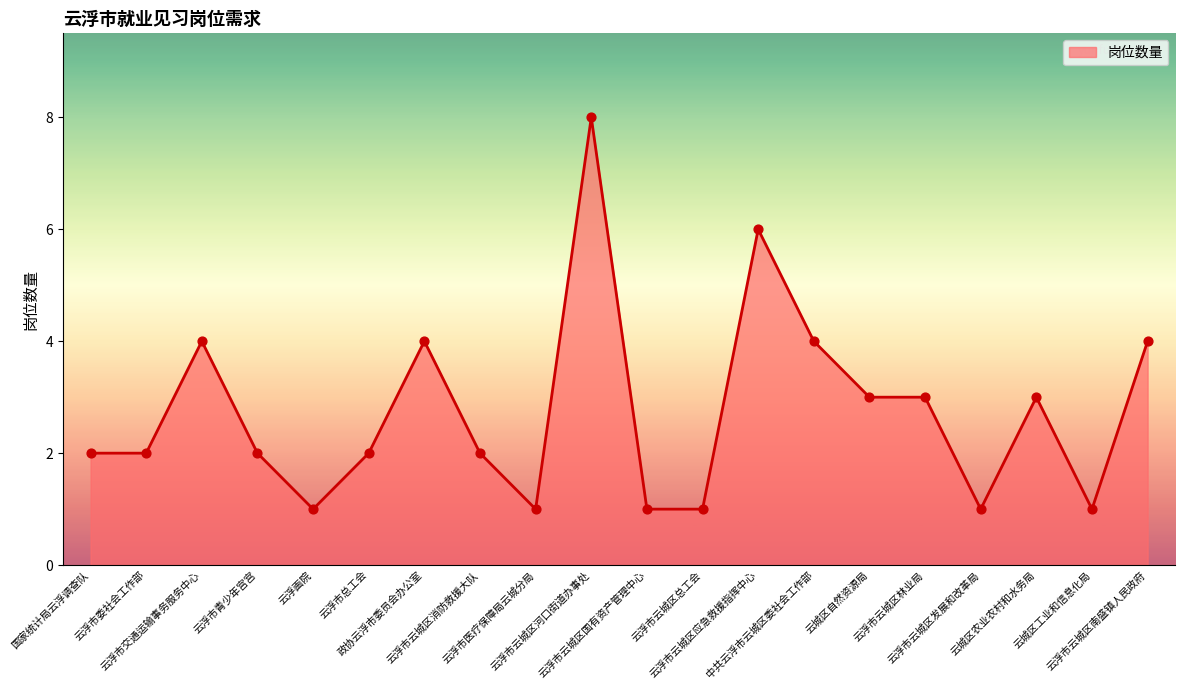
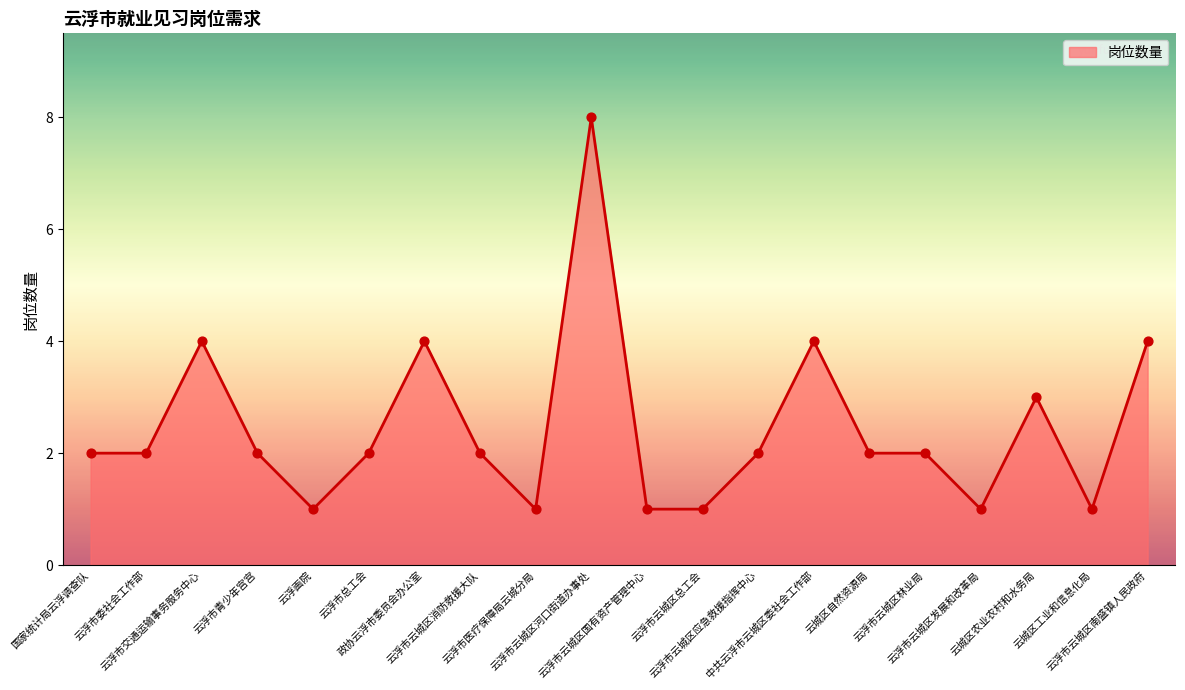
云浮市云城区应急救援指挥中心: 6 -> 2
云城区自然资源局: 3 -> 2
云浮市云城区林业局: 3 -> 2
